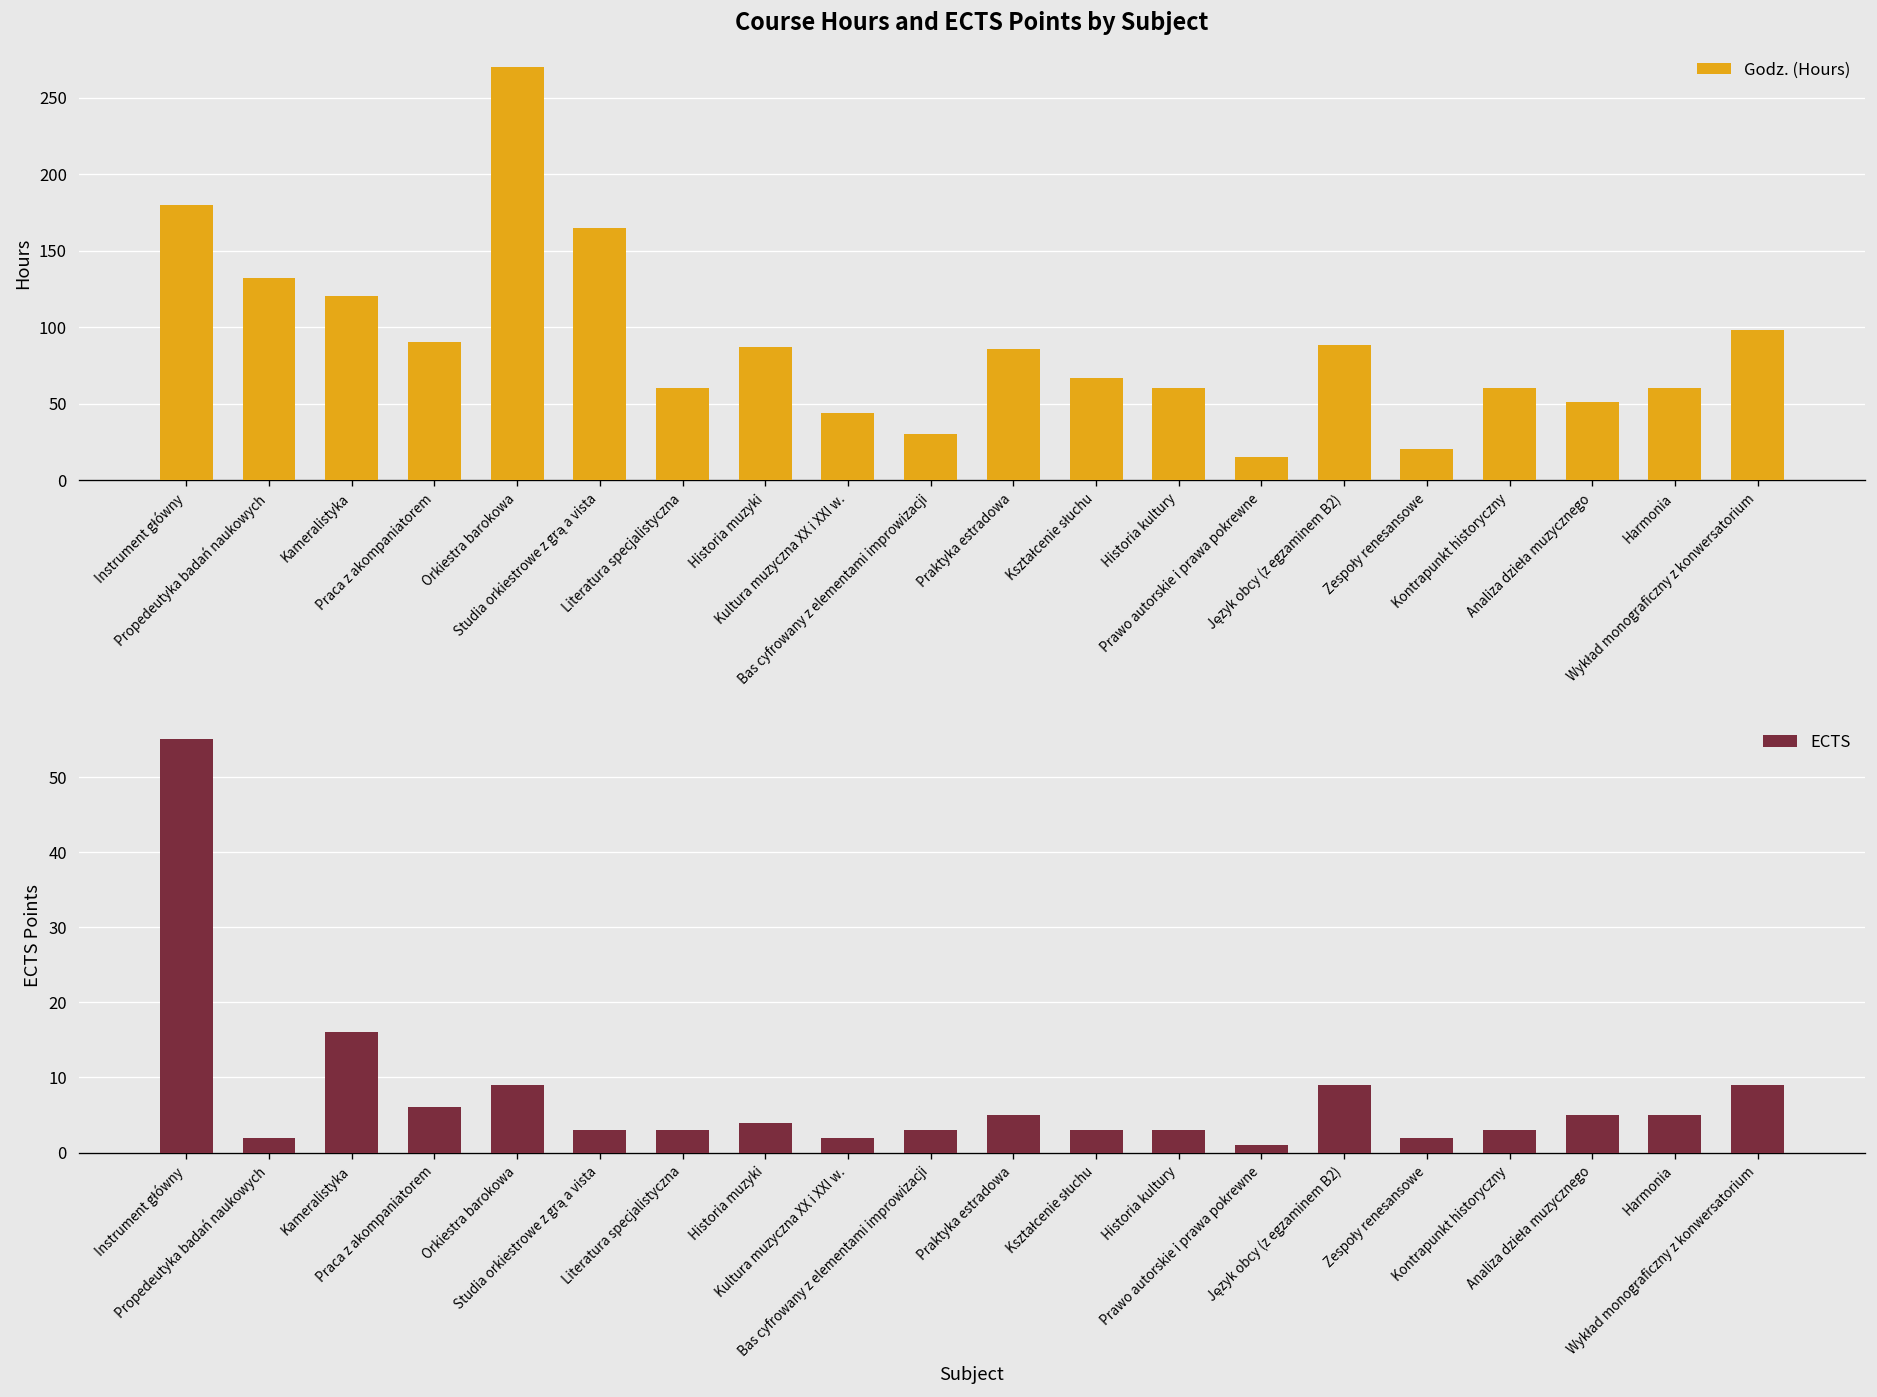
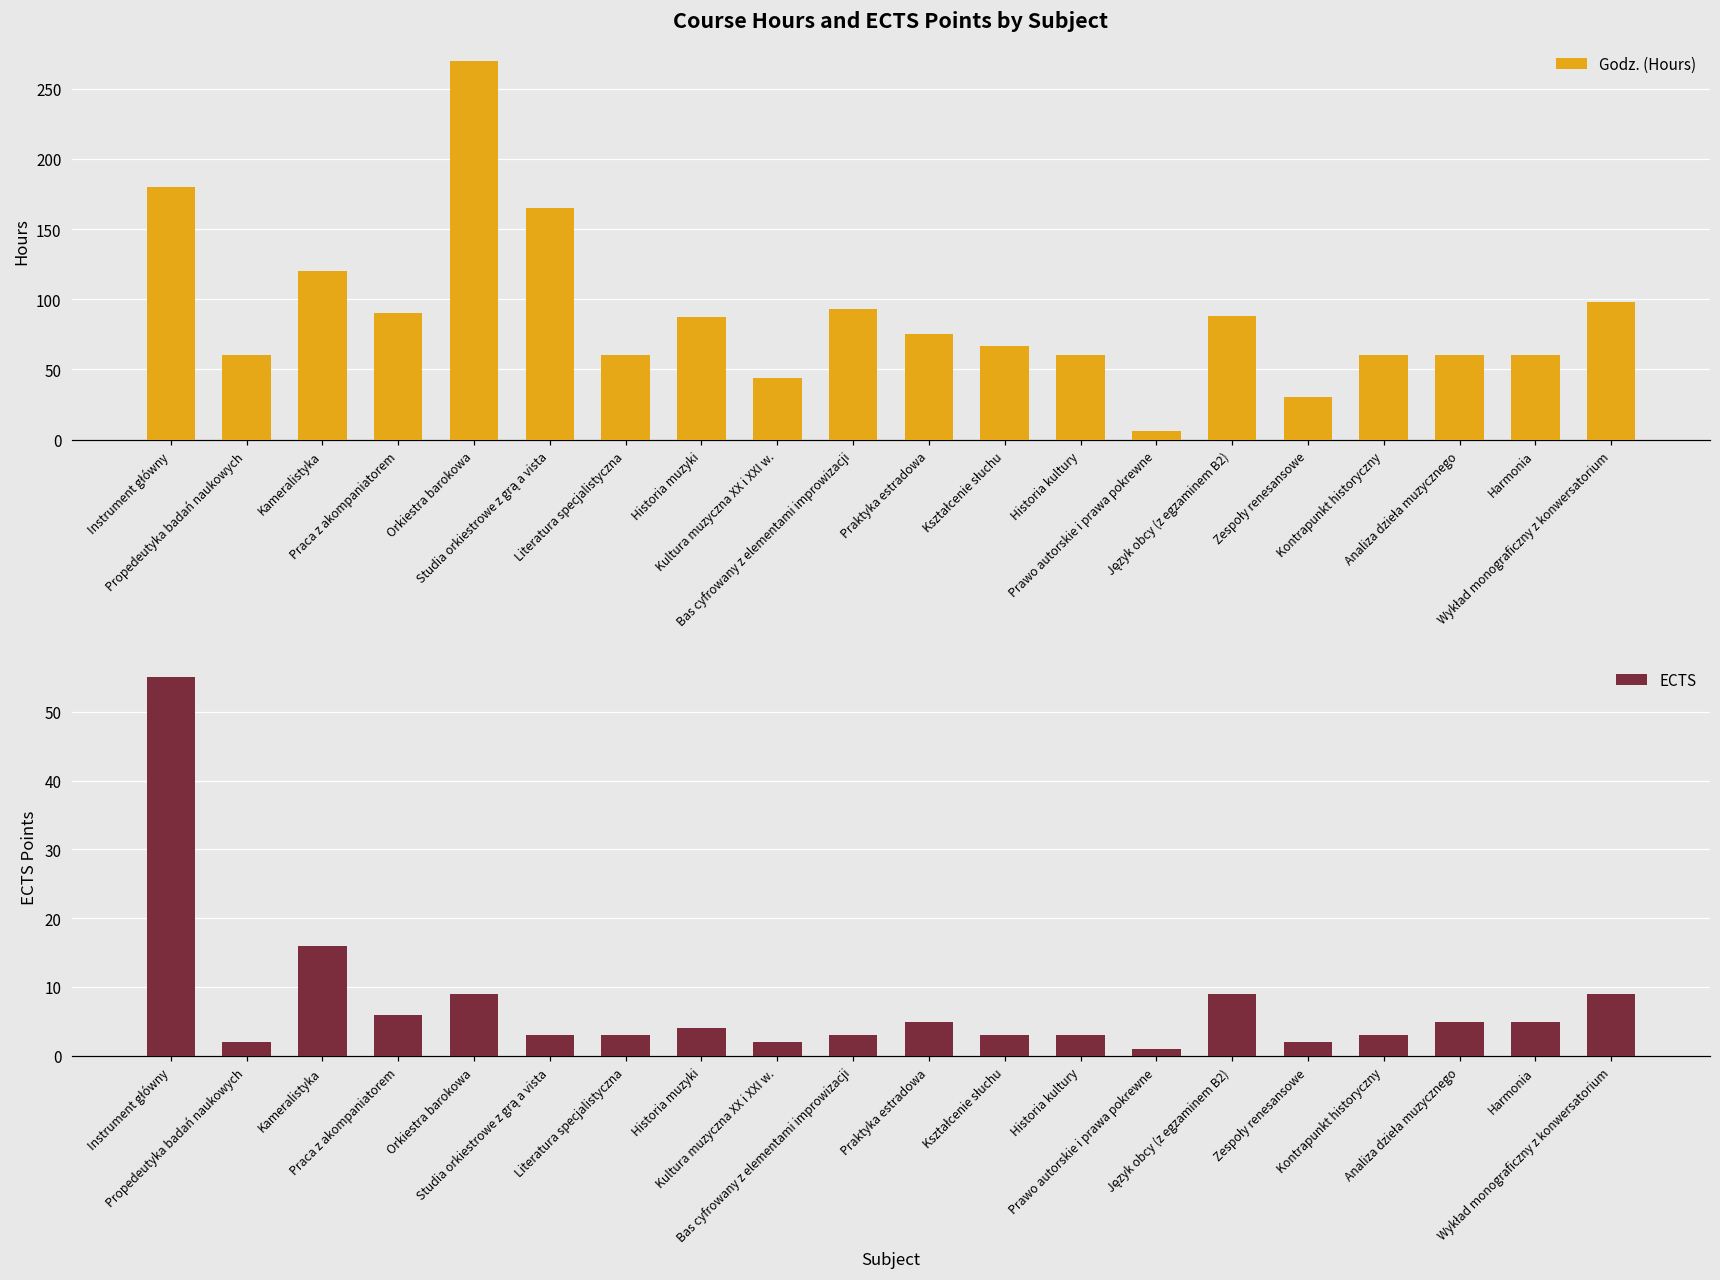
Course Hours and ECTS Points by Subject, Propedeutyka badań naukowych: 132 -> 60
Course Hours and ECTS Points by Subject, Bas cyfrowany z elementami improwizacji: 30 -> 93
Course Hours and ECTS Points by Subject, Praktyka estradowa: 86 -> 75
Course Hours and ECTS Points by Subject, Prawo autorskie i prawa pokrewne: 15 -> 6
Course Hours and ECTS Points by Subject, Zespoły renesansowe: 20 -> 30
Course Hours and ECTS Points by Subject, Analiza dzieła muzycznego: 51 -> 60
